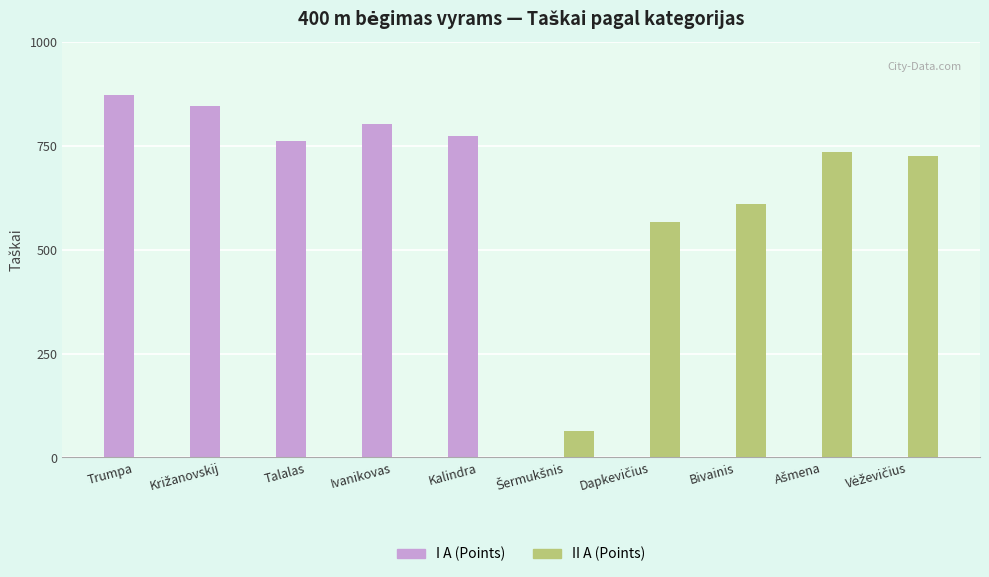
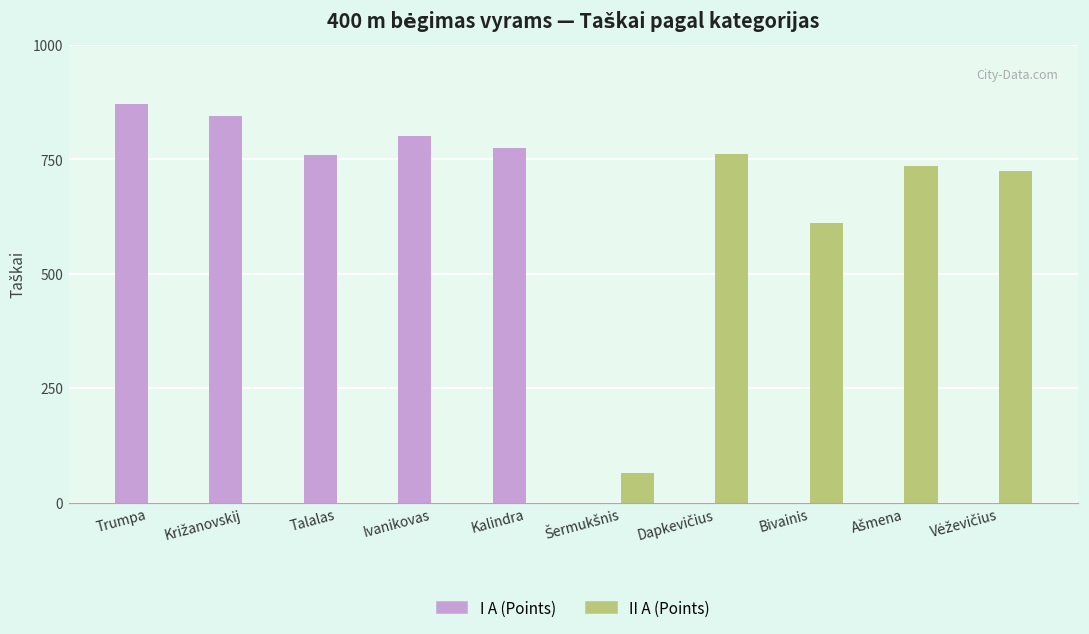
II A (Points), Dapkevičius: 570 -> 760
